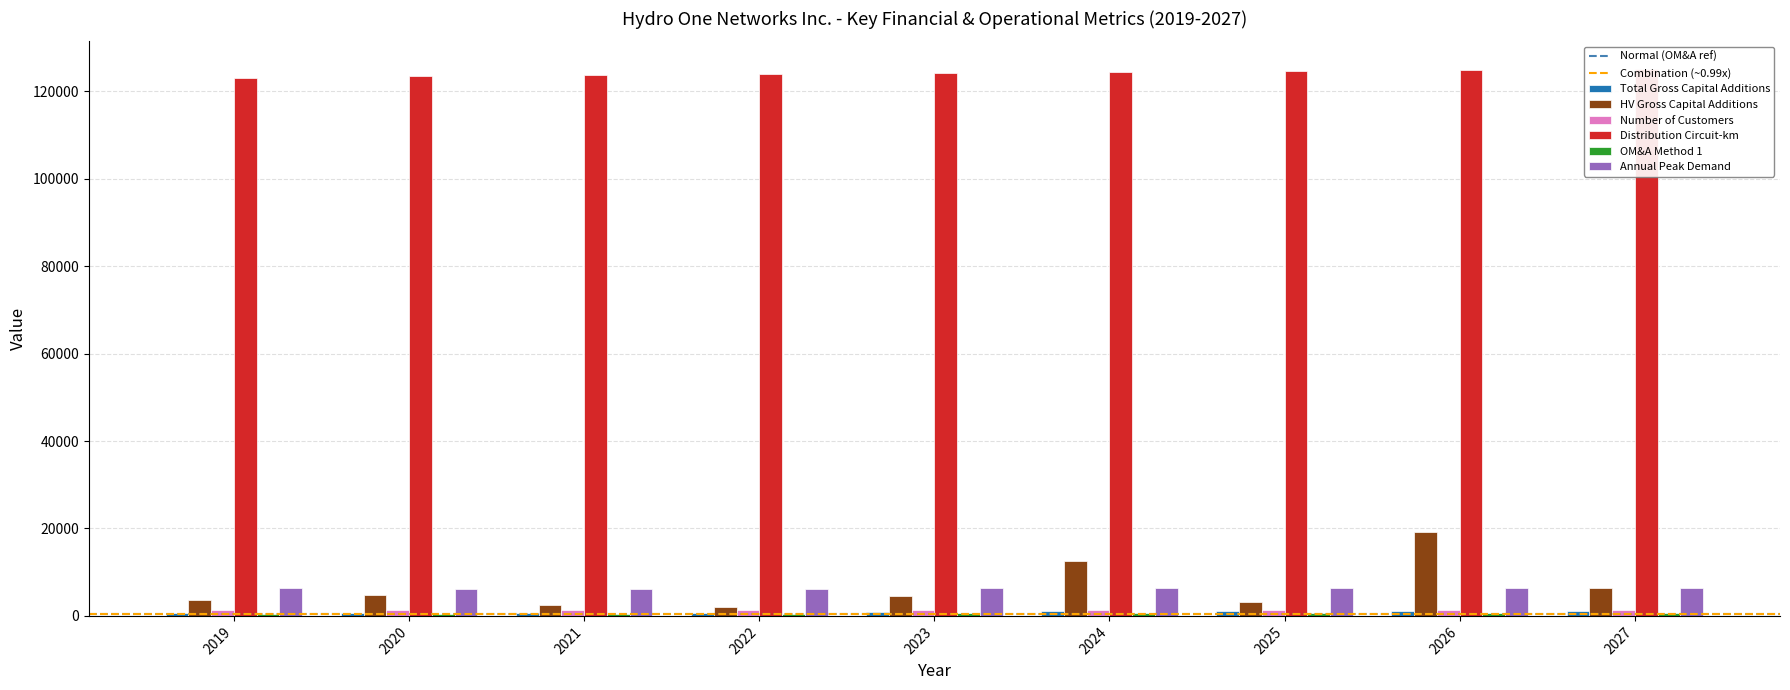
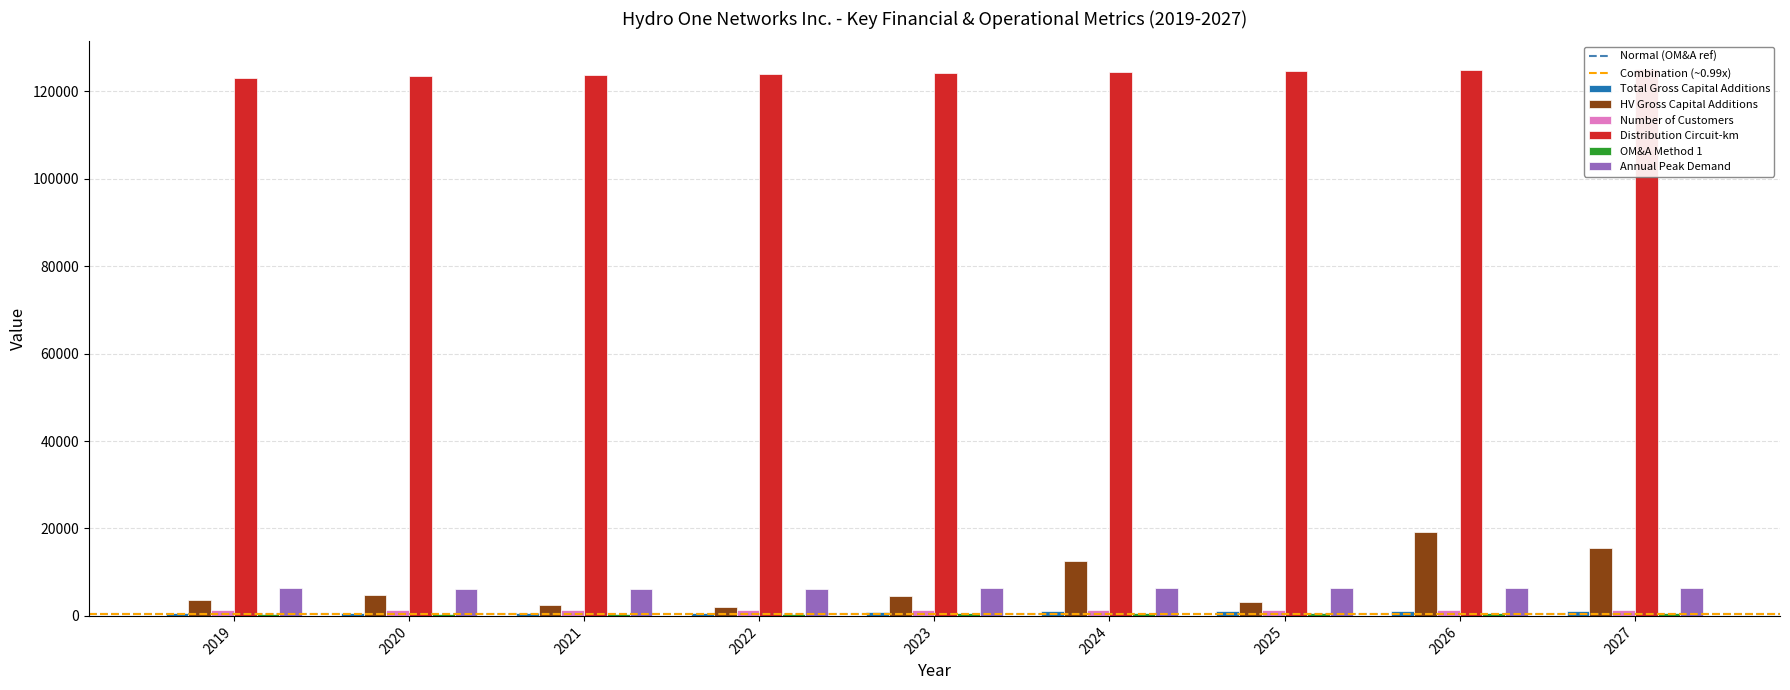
HV Gross Capital Additions, 2027: 6000 -> 15000
